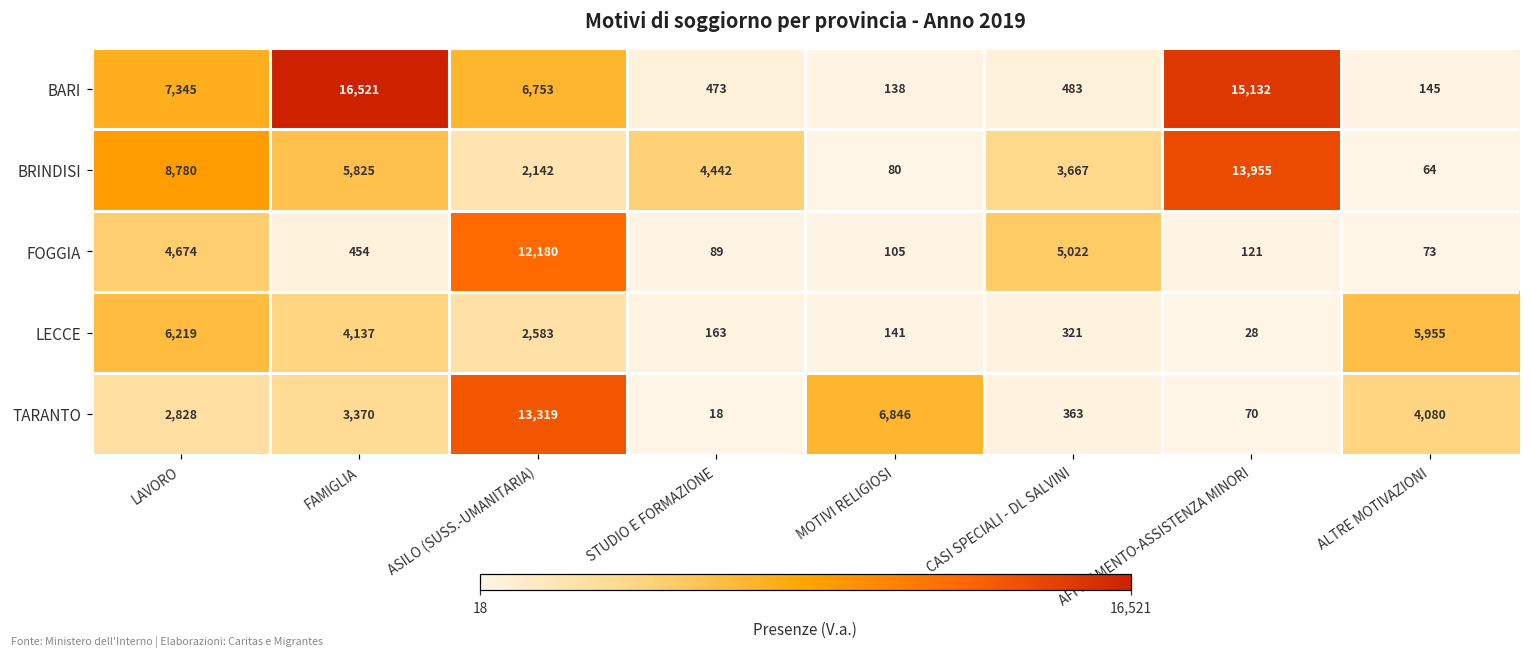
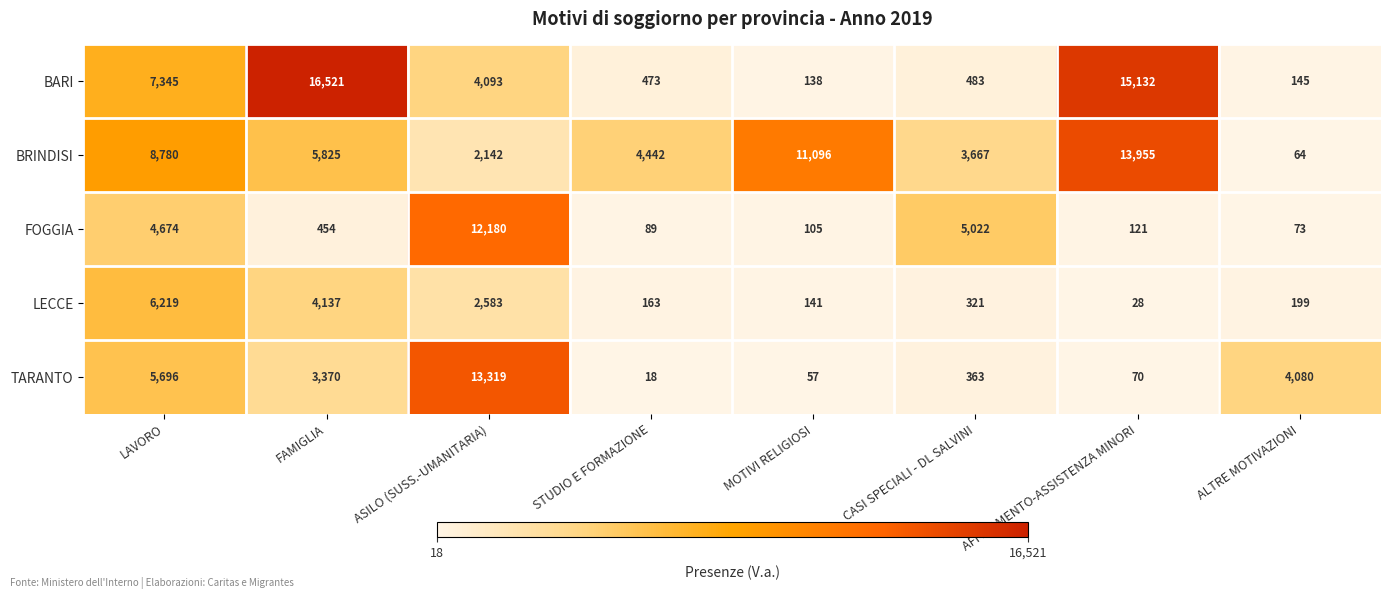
BARI, ASILO (SUSS.-UMANITARIA): 6,753 -> 4,093
BRINDISI, MOTIVI RELIGIOSI: 80 -> 11,096
LECCE, ALTRE MOTIVAZIONI: 5,955 -> 199
TARANTO, LAVORO: 2,828 -> 5,696
TARANTO, MOTIVI RELIGIOSI: 6,846 -> 57
